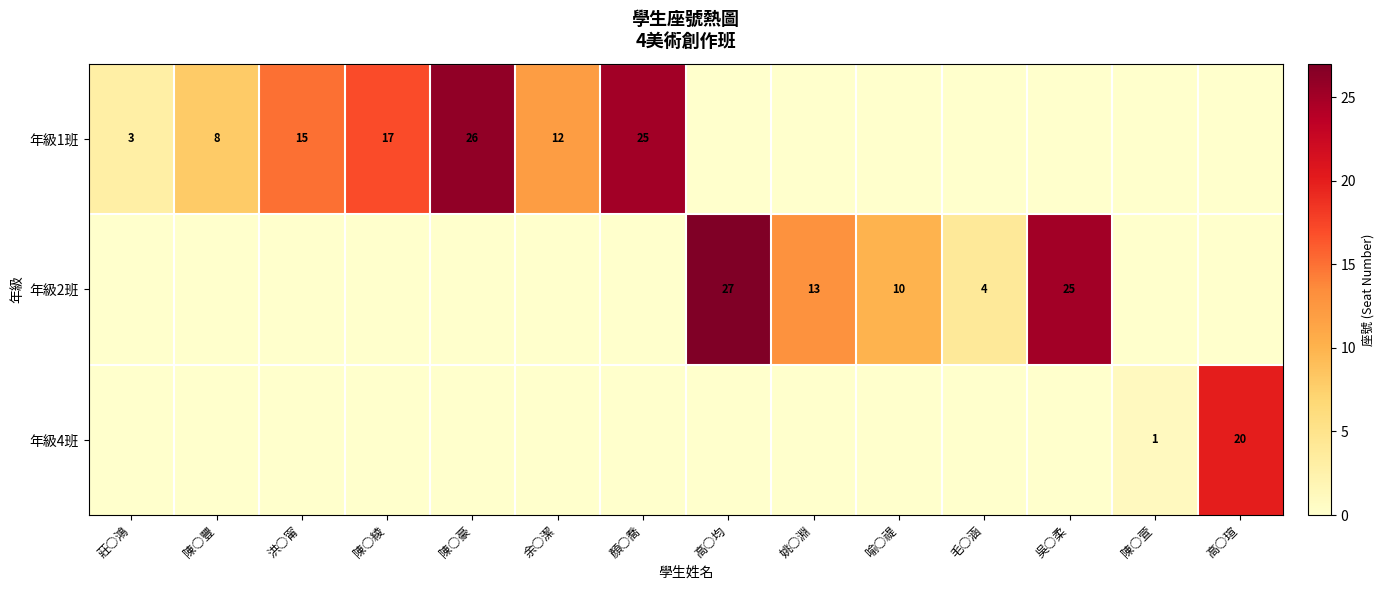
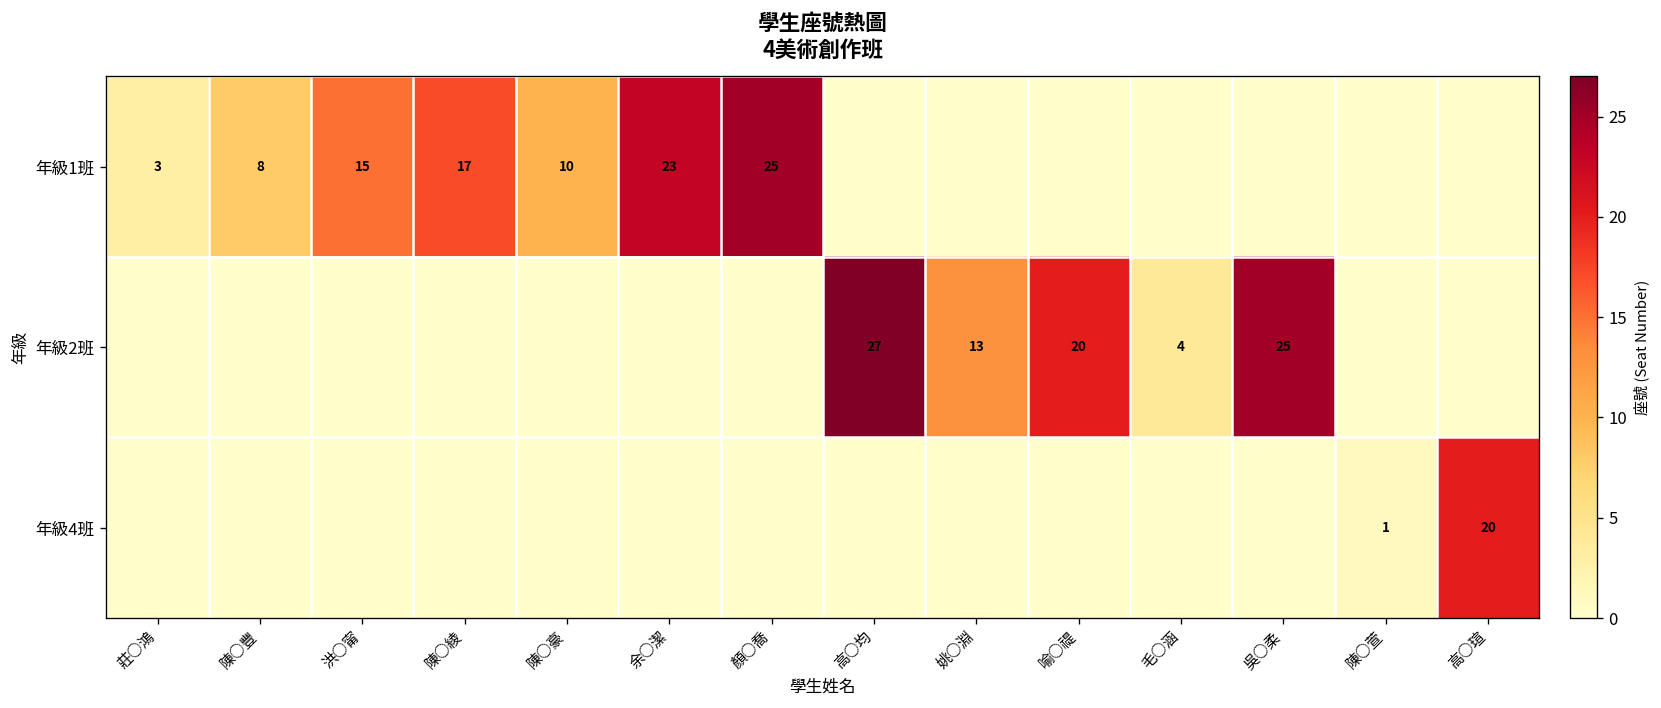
年級1班, 陳○豪: 26 -> 10
年級1班, 余○潔: 12 -> 23
年級2班, 喻○禔: 10 -> 20
